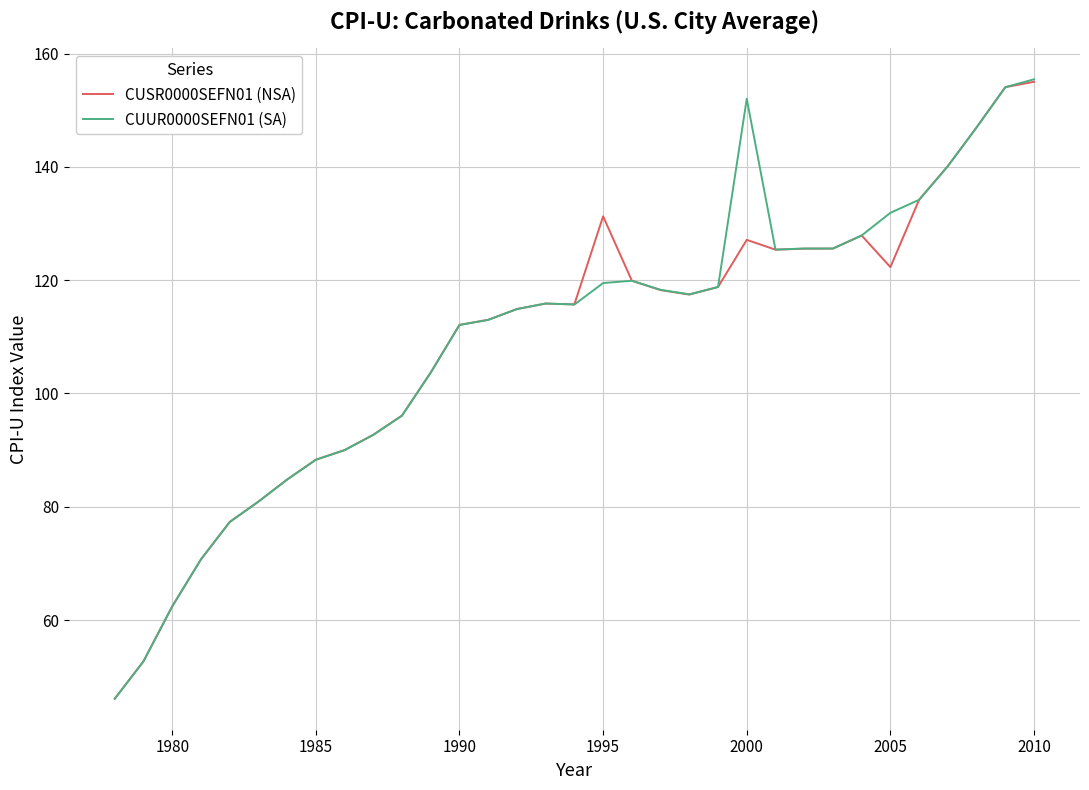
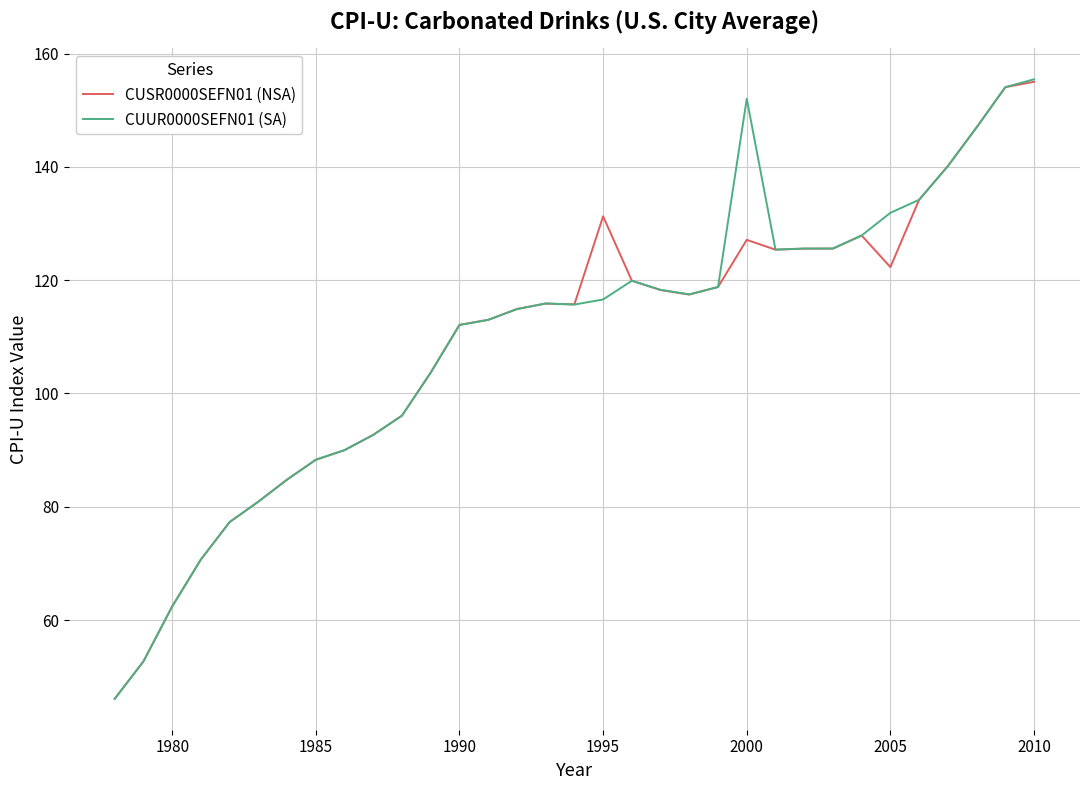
CUUR0000SEFN01 (SA), 1995: 120 -> 117
